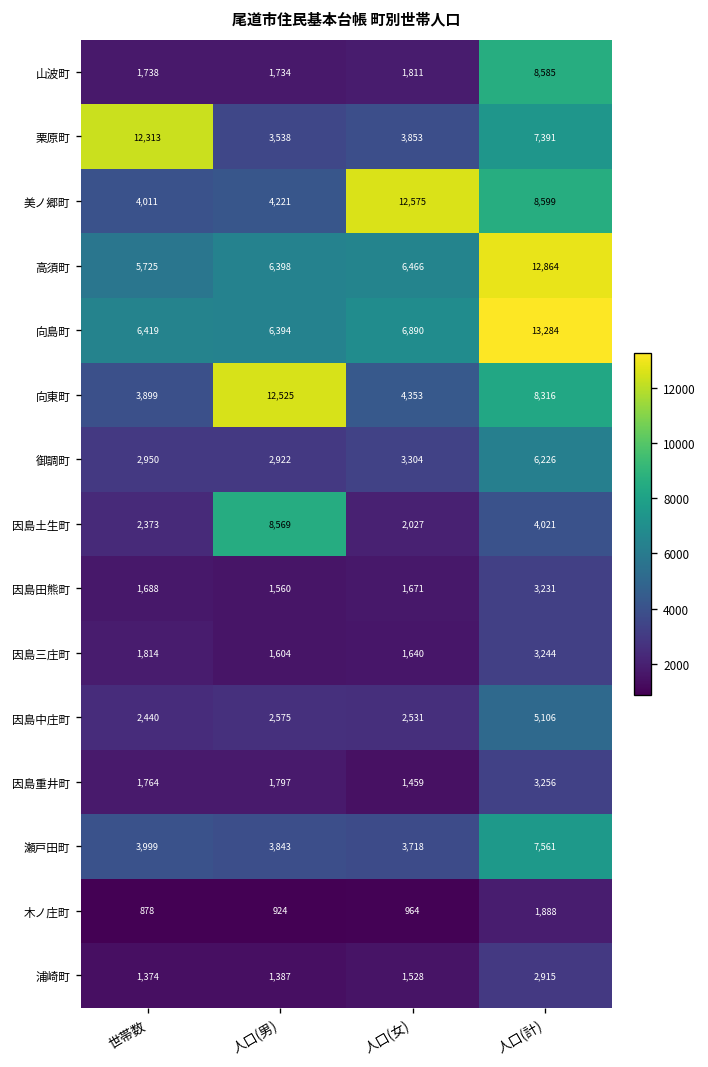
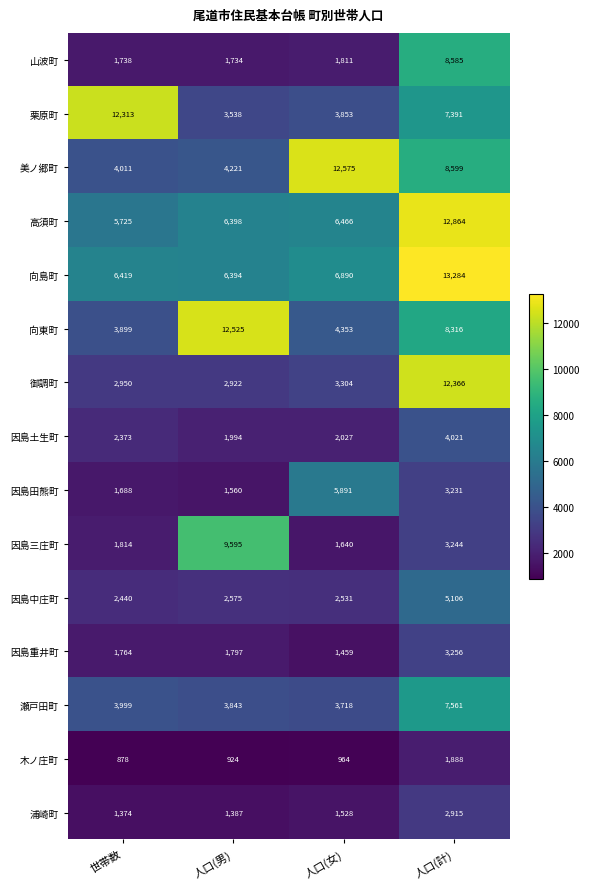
御調町, 人口(計): 6,226 -> 12,366
因島土生町, 人口(男): 8,569 -> 1,994
因島田熊町, 人口(女): 1,671 -> 5,891
因島三庄町, 人口(男): 1,604 -> 9,595
